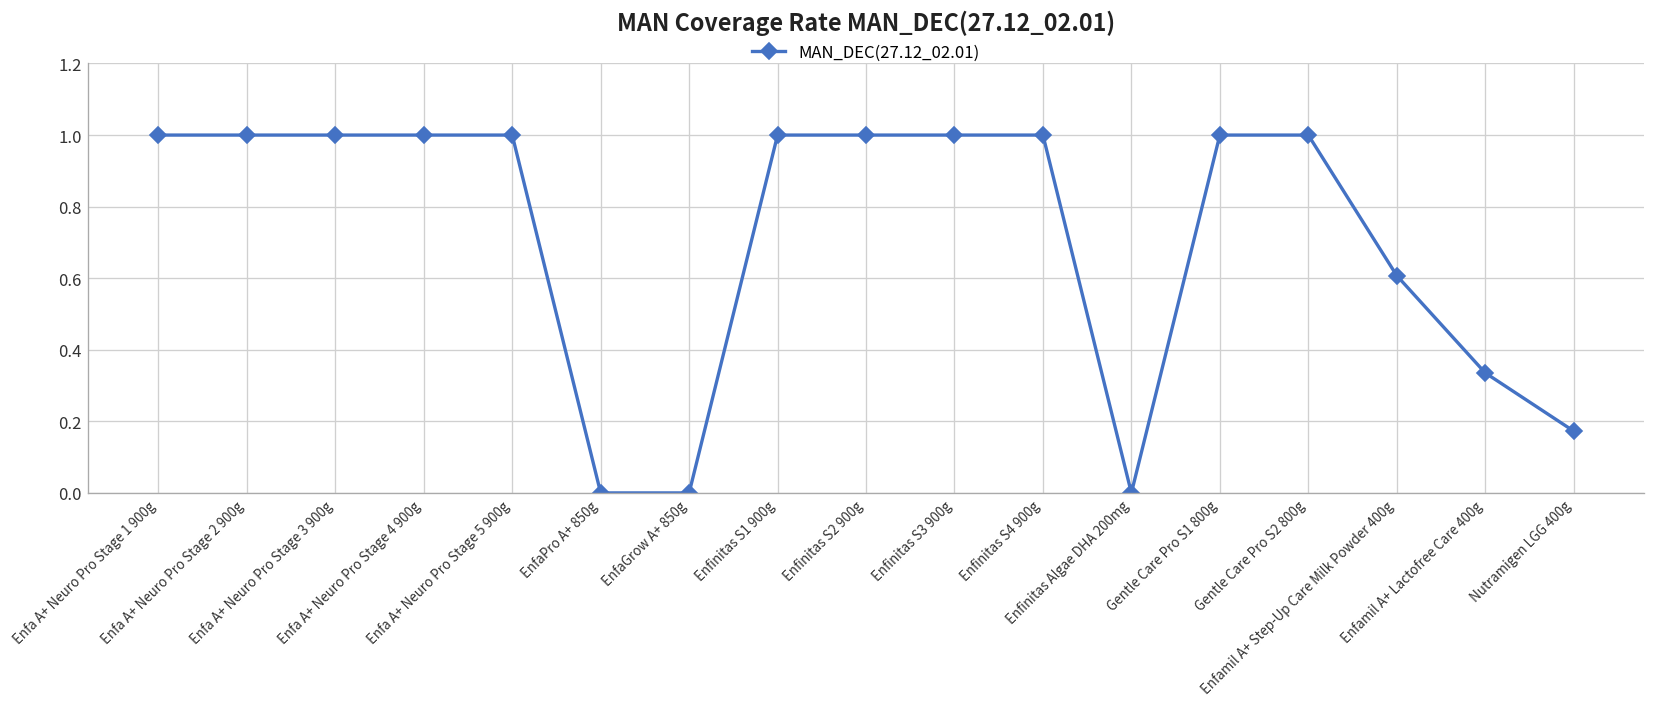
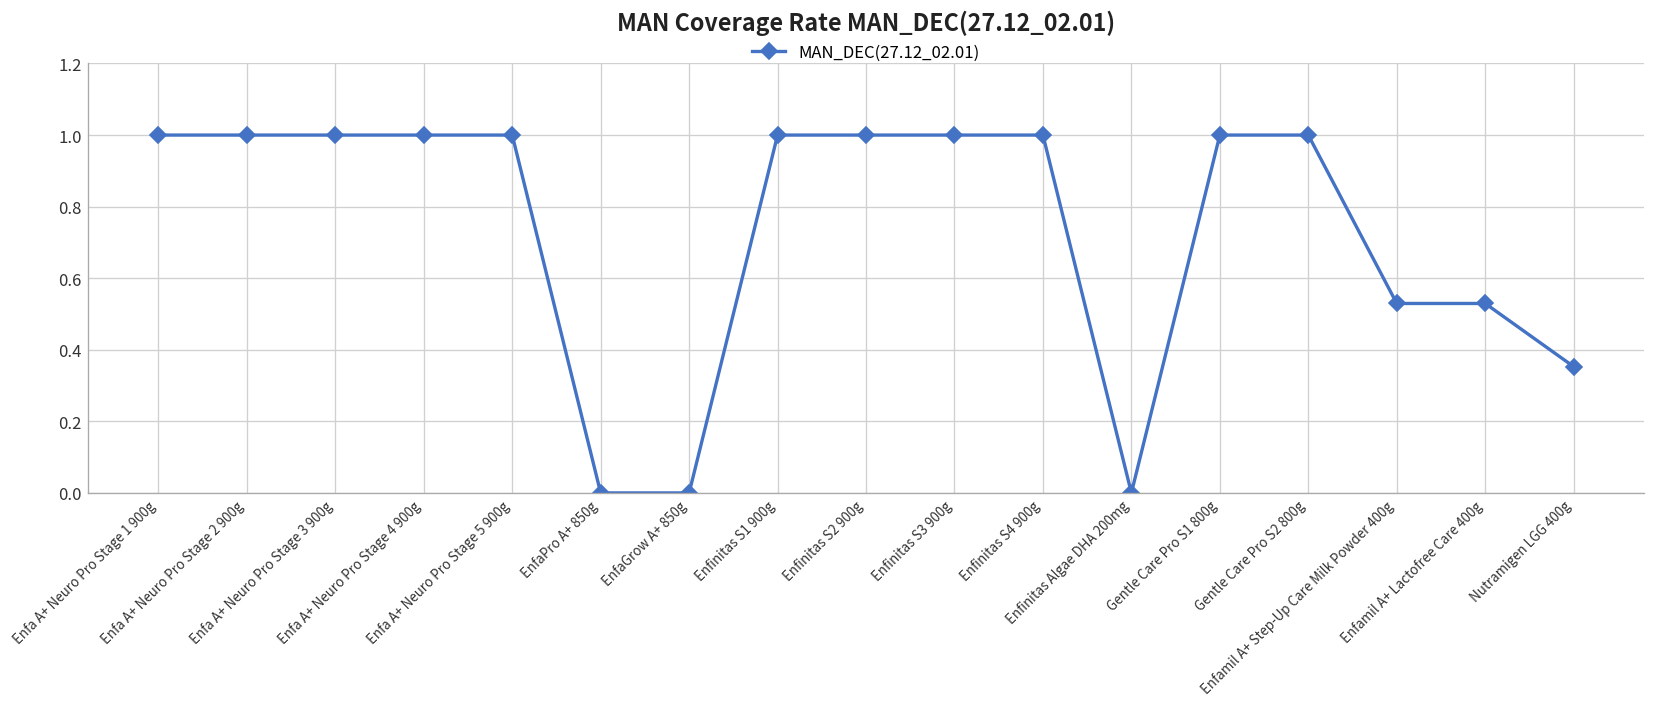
Enfamil A+ Step-Up Care Milk Powder 400g: 0.61 -> 0.53
Enfamil A+ Lactofree Care 400g: 0.34 -> 0.53
Nutramigen LGG 400g: 0.17 -> 0.35
